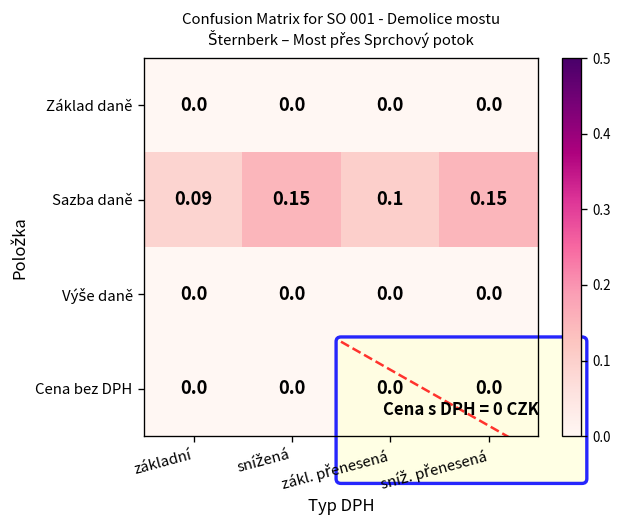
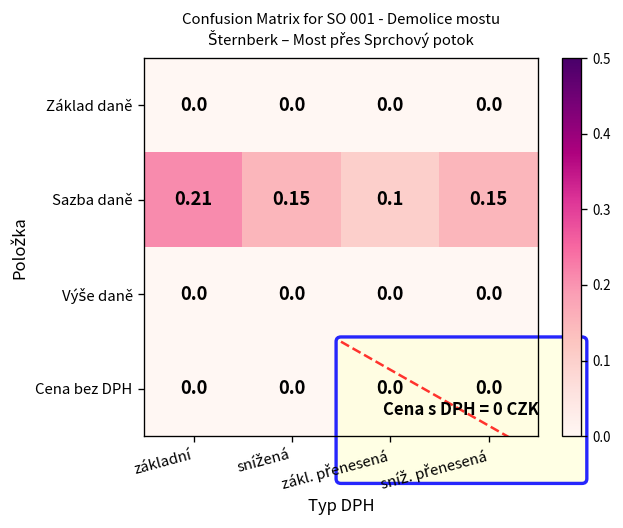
Sazba daně, základní: 0.09 -> 0.21
